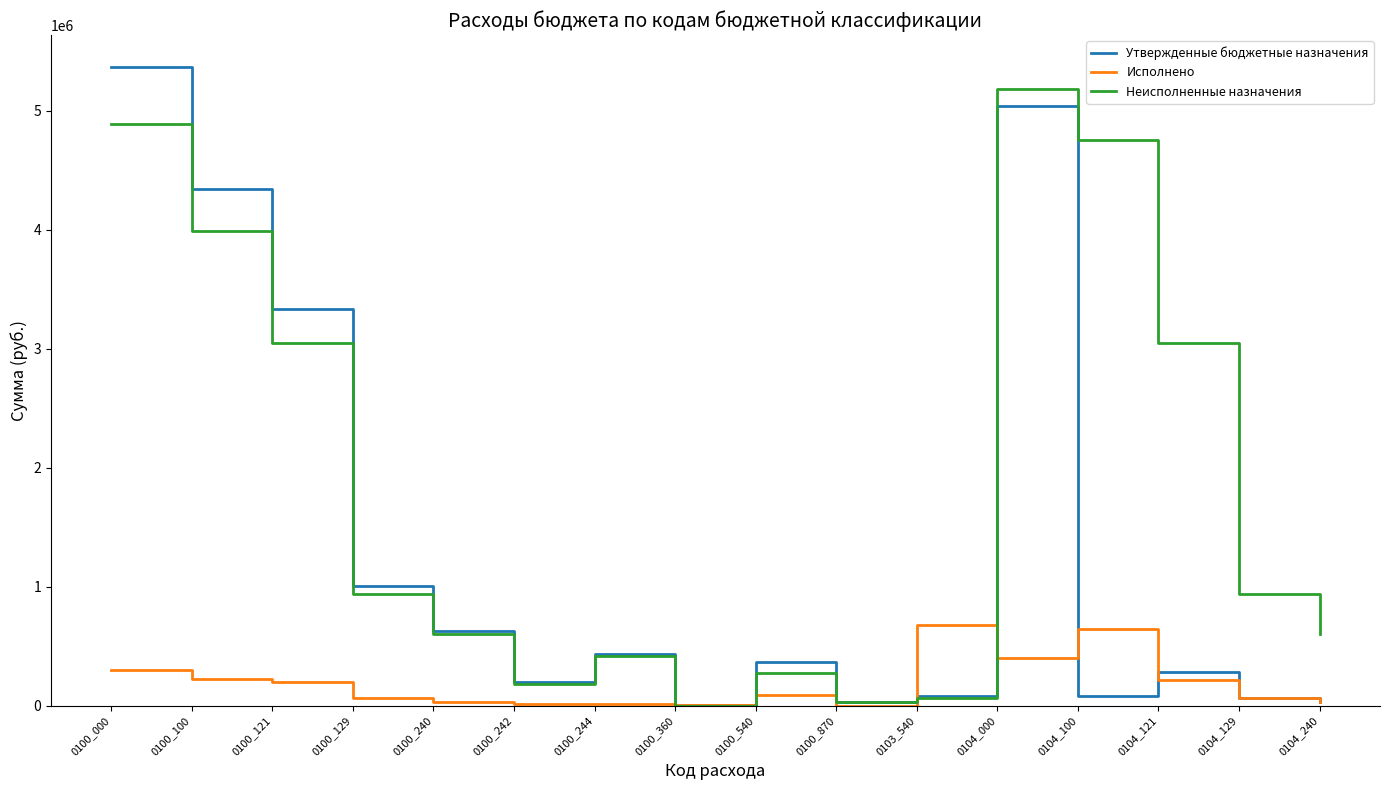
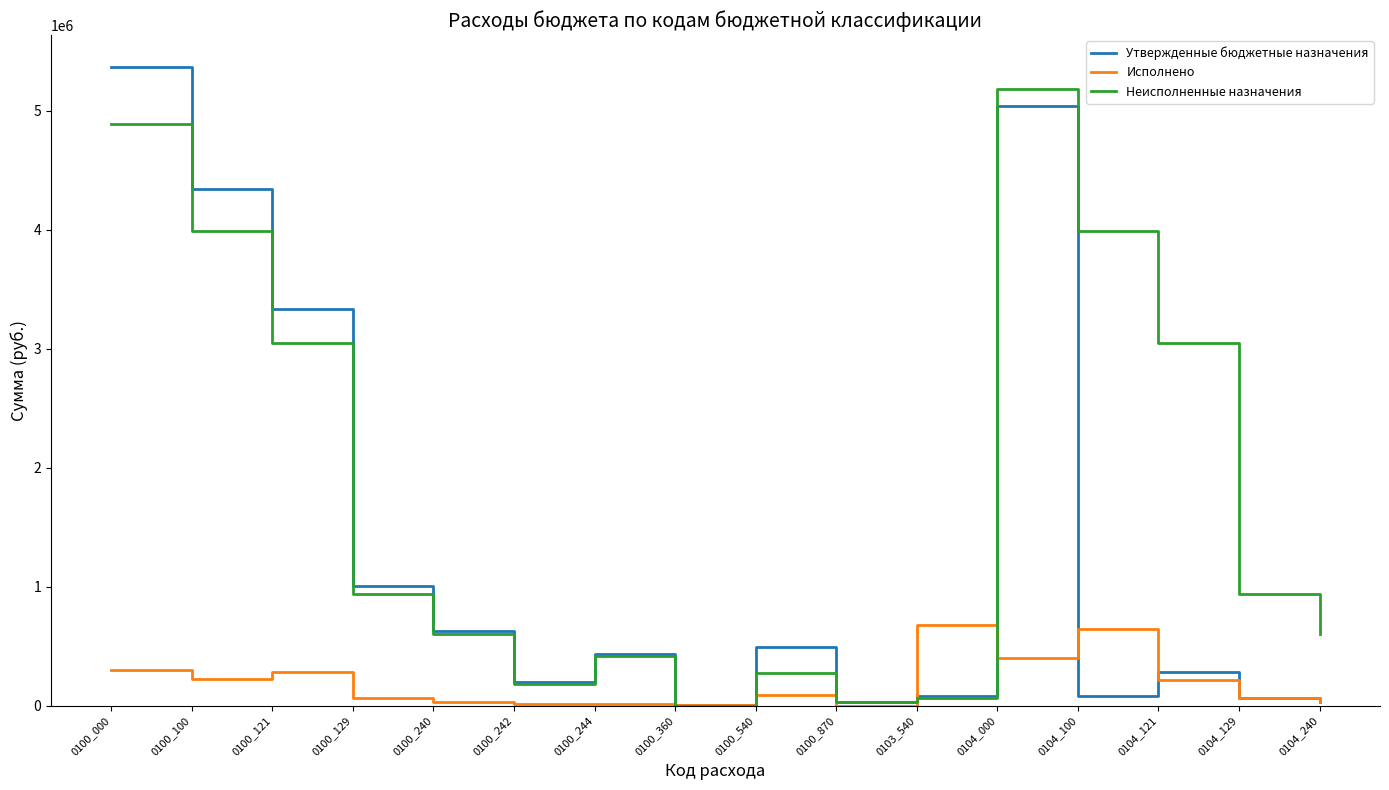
Исполнено, 0100_121: 200000 -> 280000
Утвержденные бюджетные назначения, 0100_540: 360000 -> 500000
Неисполненные назначения, 0104_100: 4750000 -> 3990000
